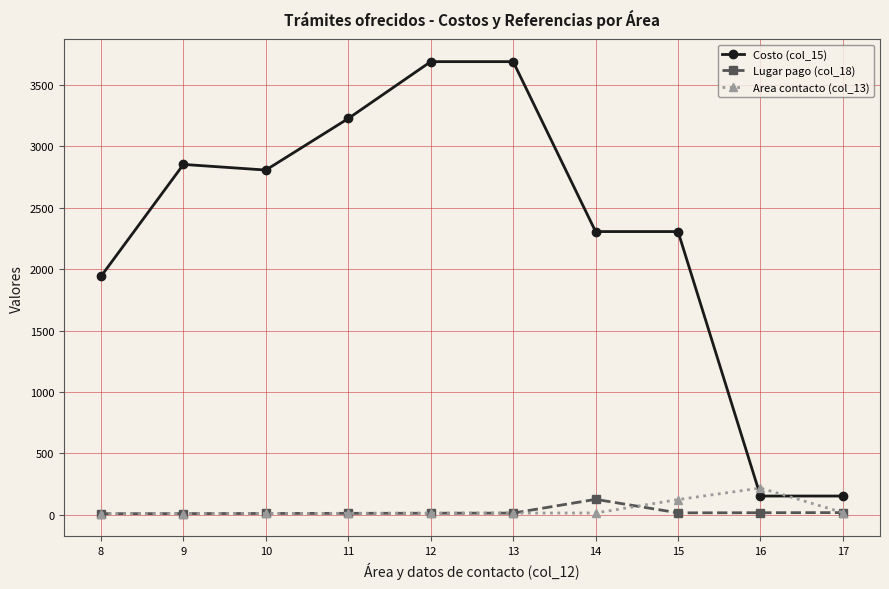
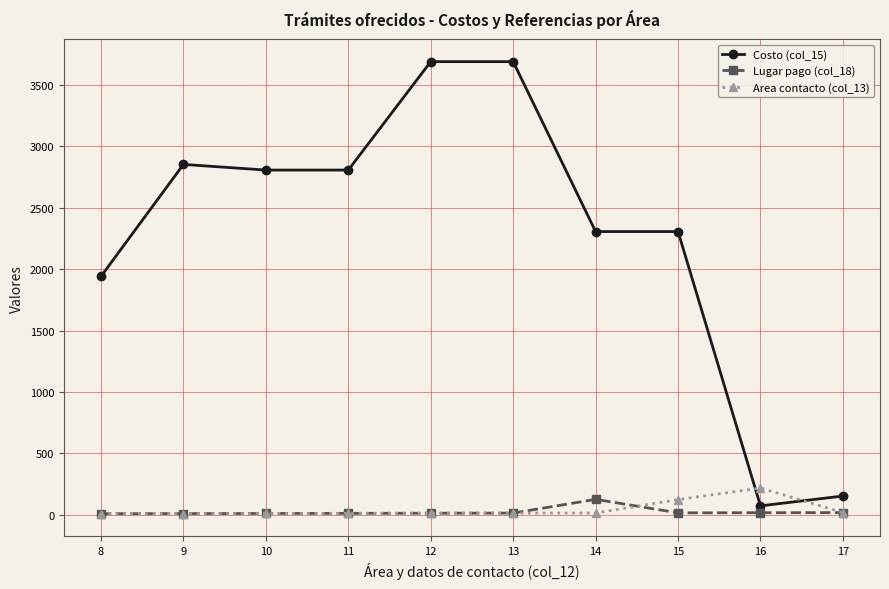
Costo (col_15), 11: 3230 -> 2810
Costo (col_15), 16: 150 -> 70
